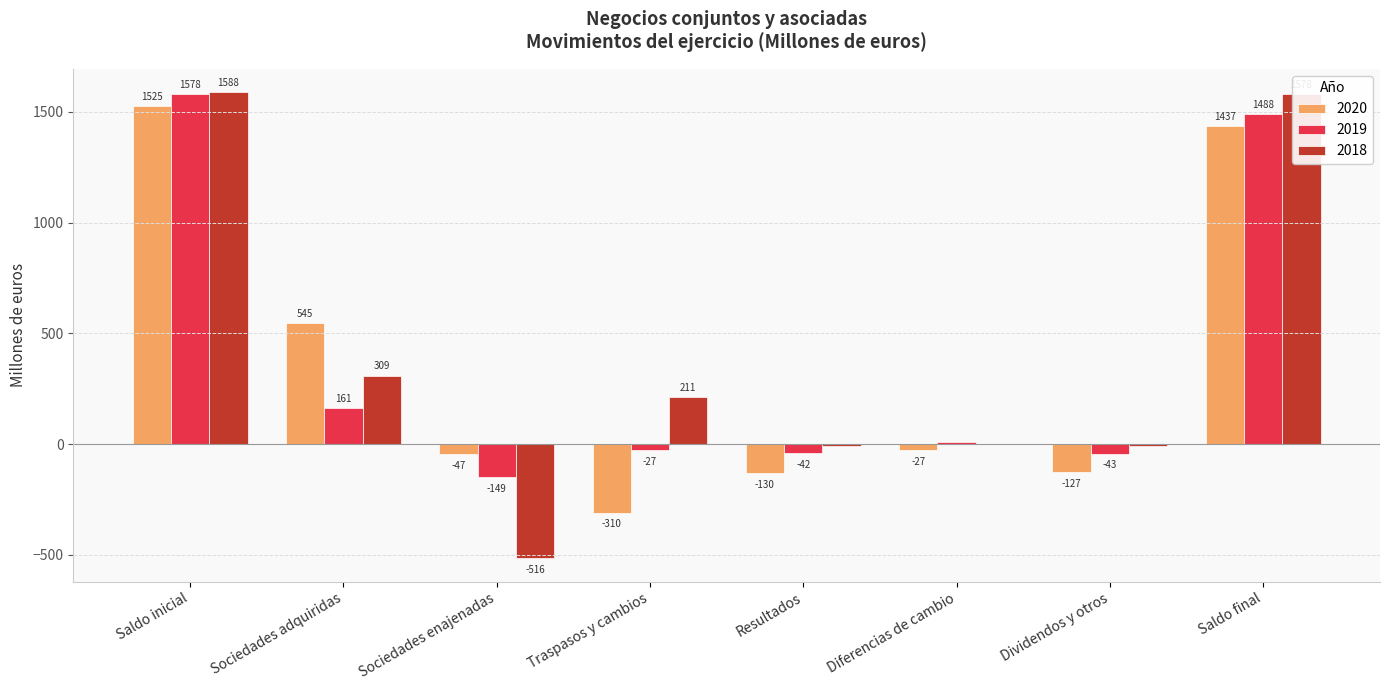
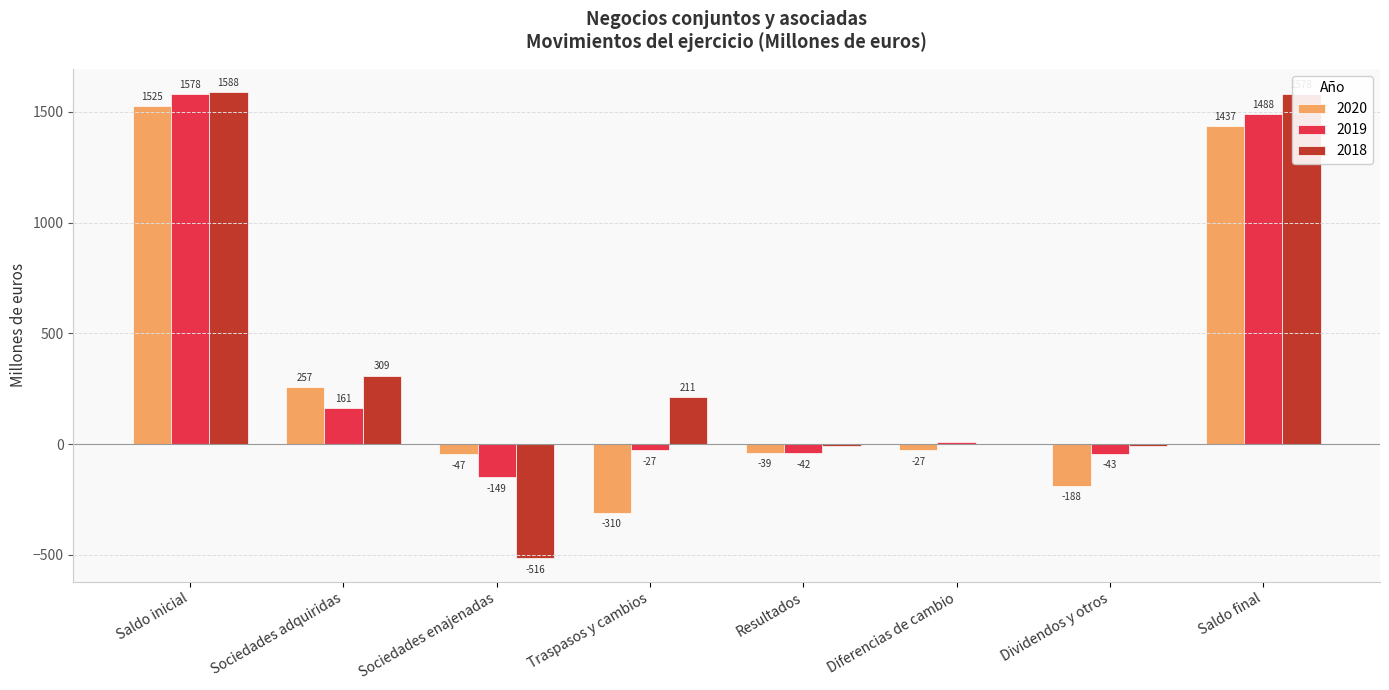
2020, Sociedades adquiridas: 545 -> 257
2020, Resultados: -130 -> -39
2020, Dividendos y otros: -127 -> -188
